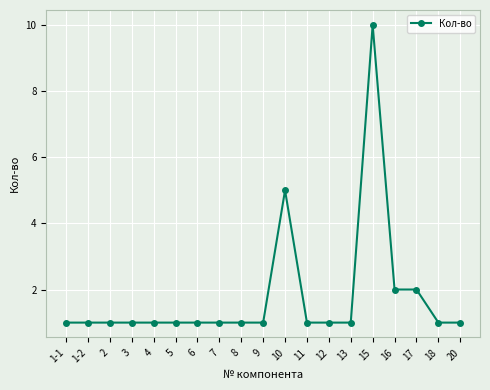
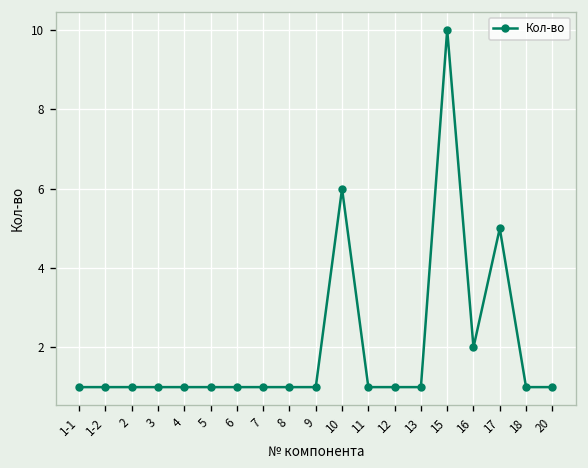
10: 5 -> 6
17: 2 -> 5
